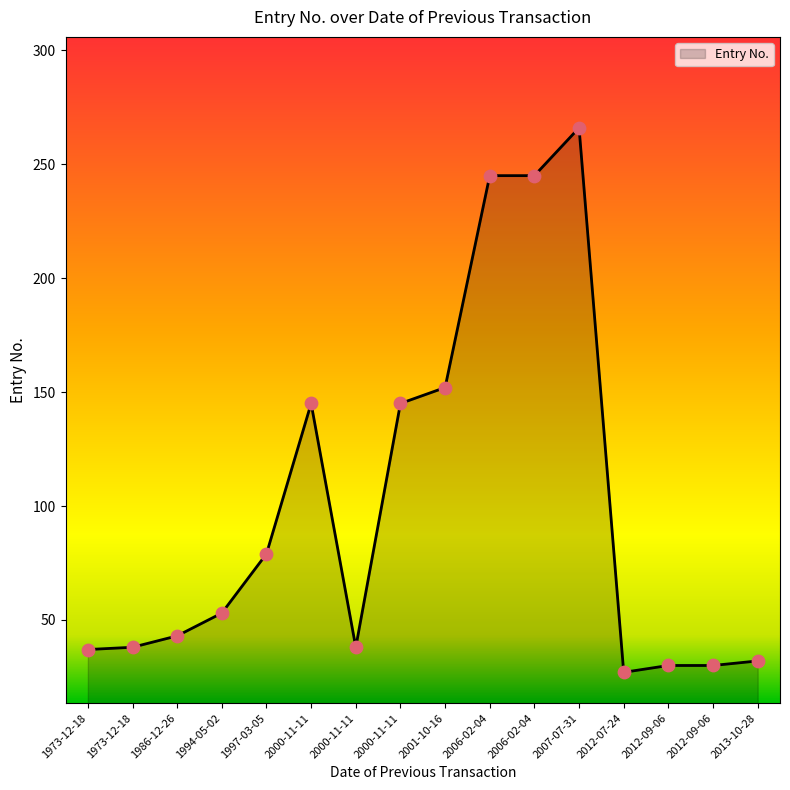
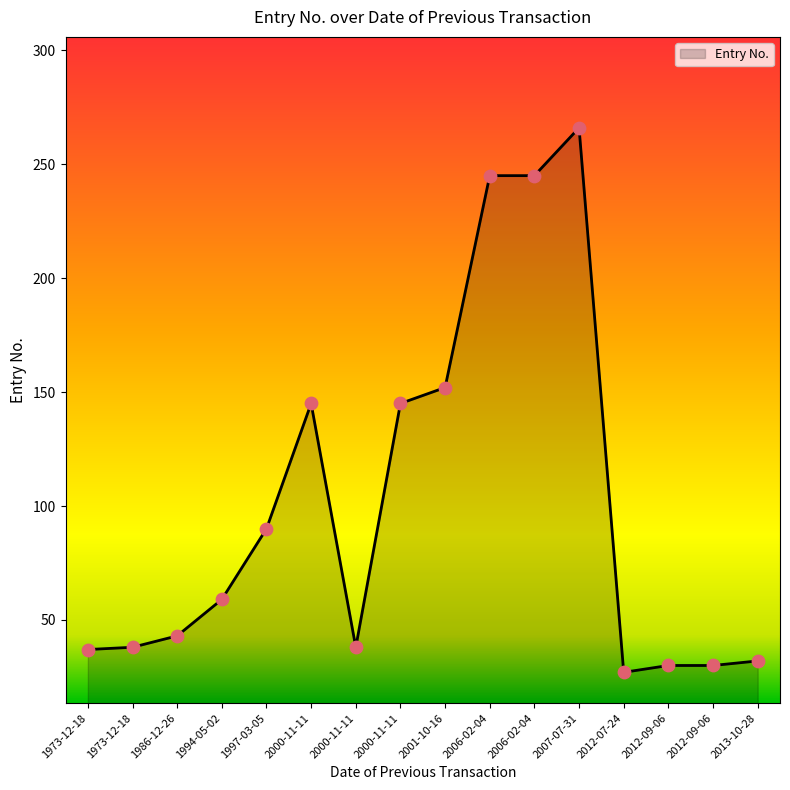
1994-05-02: 53 -> 59
1997-03-05: 79 -> 90
